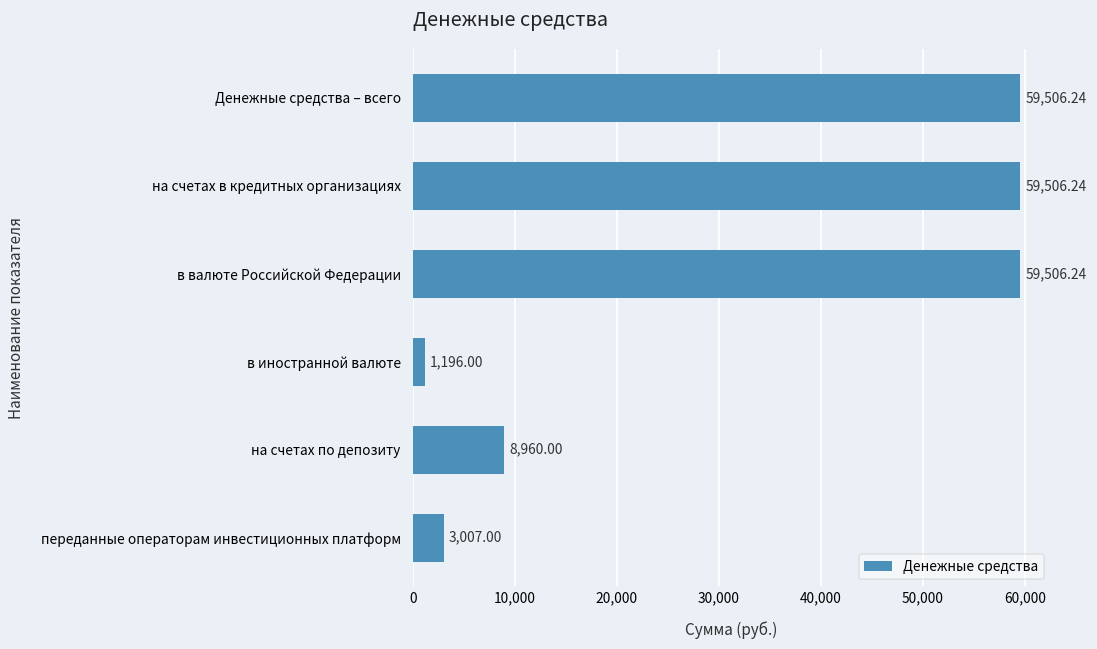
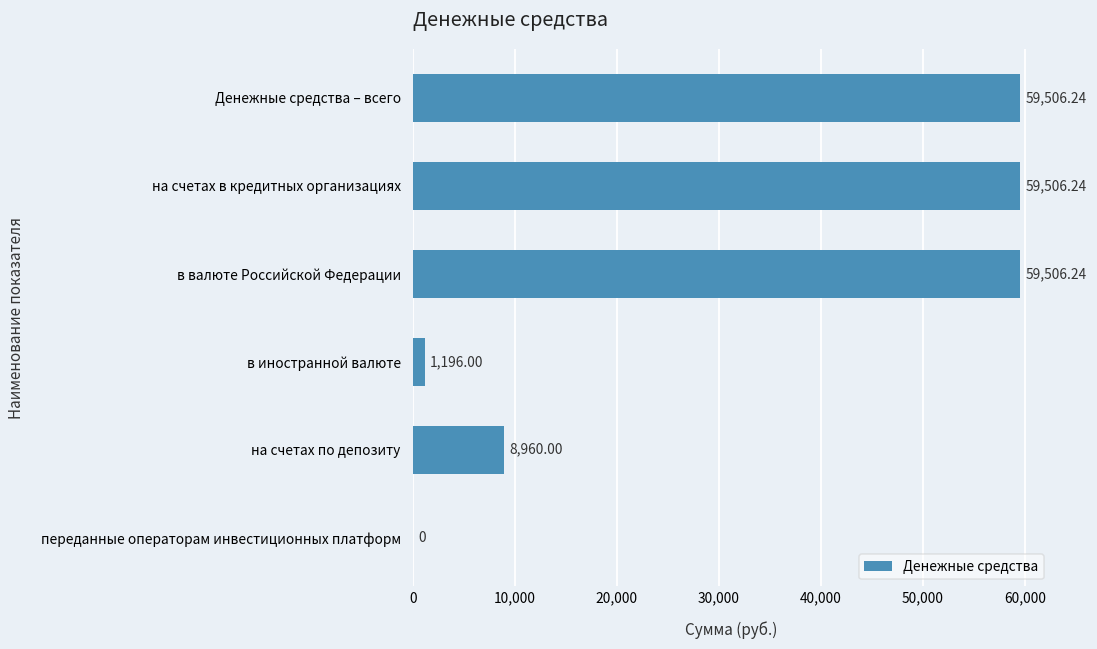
переданные операторам инвестиционных платформ: 3,007.00 -> 0
